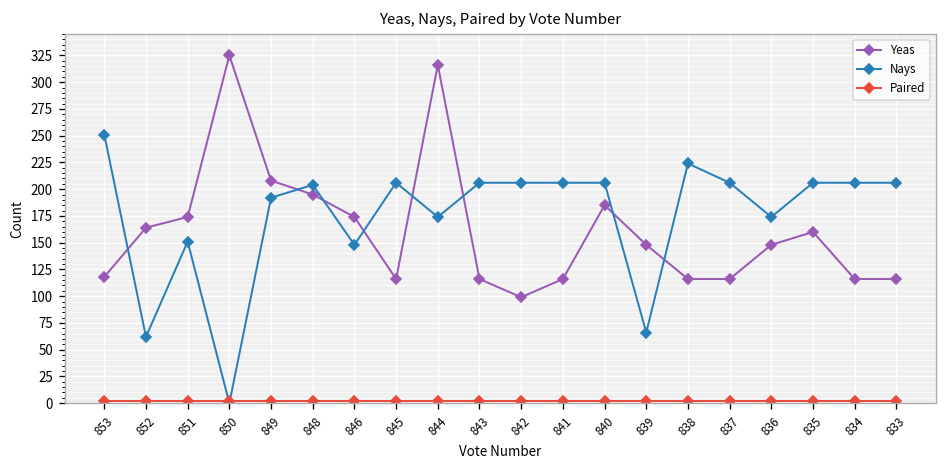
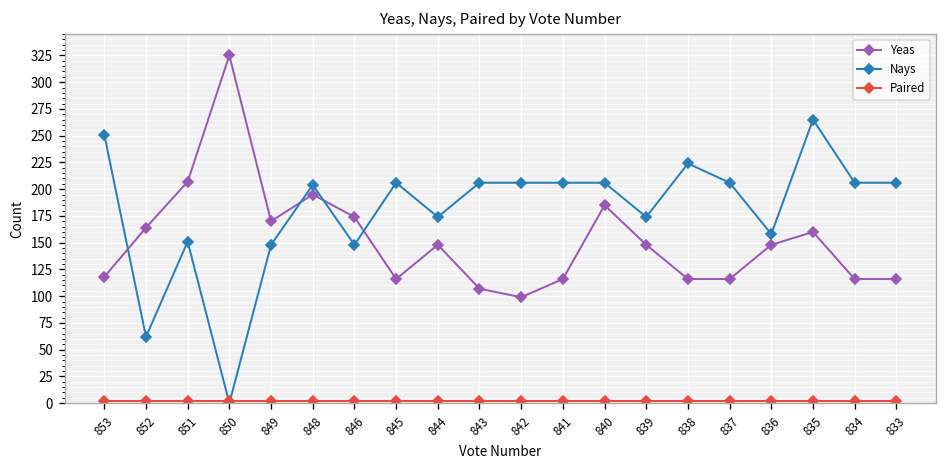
Yeas, 851: 170 -> 210
Yeas, 849: 210 -> 170
Nays, 849: 190 -> 150
Yeas, 844: 320 -> 150
Yeas, 843: 120 -> 110
Nays, 839: 70 -> 170
Nays, 836: 170 -> 160
Nays, 835: 210 -> 270
